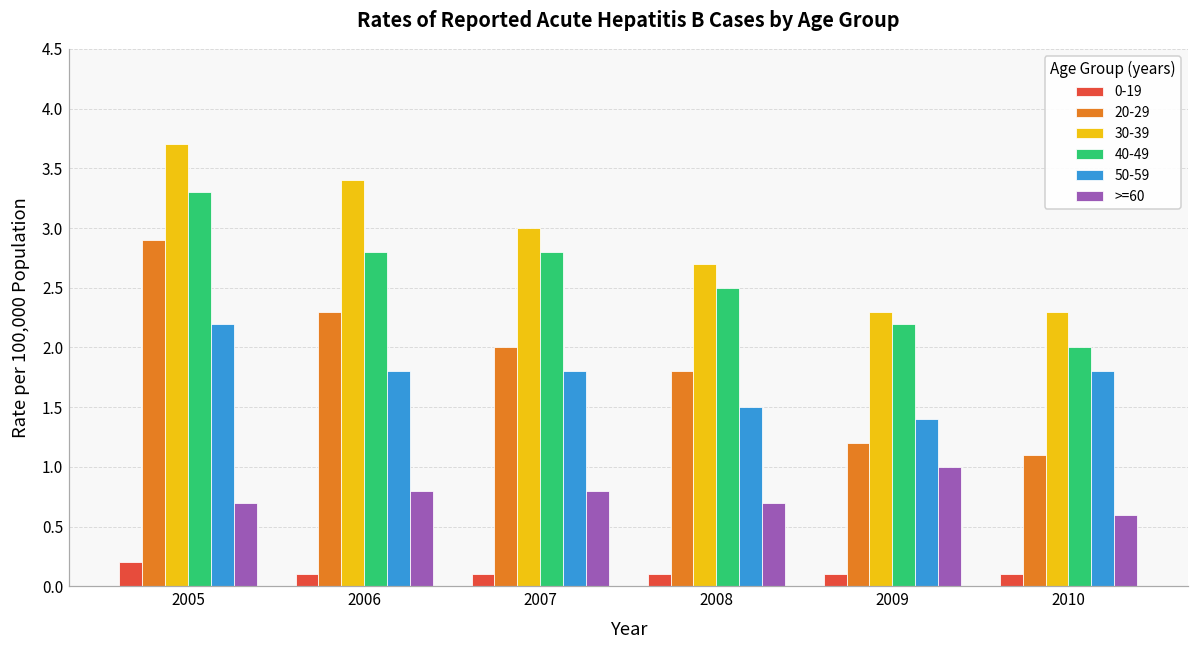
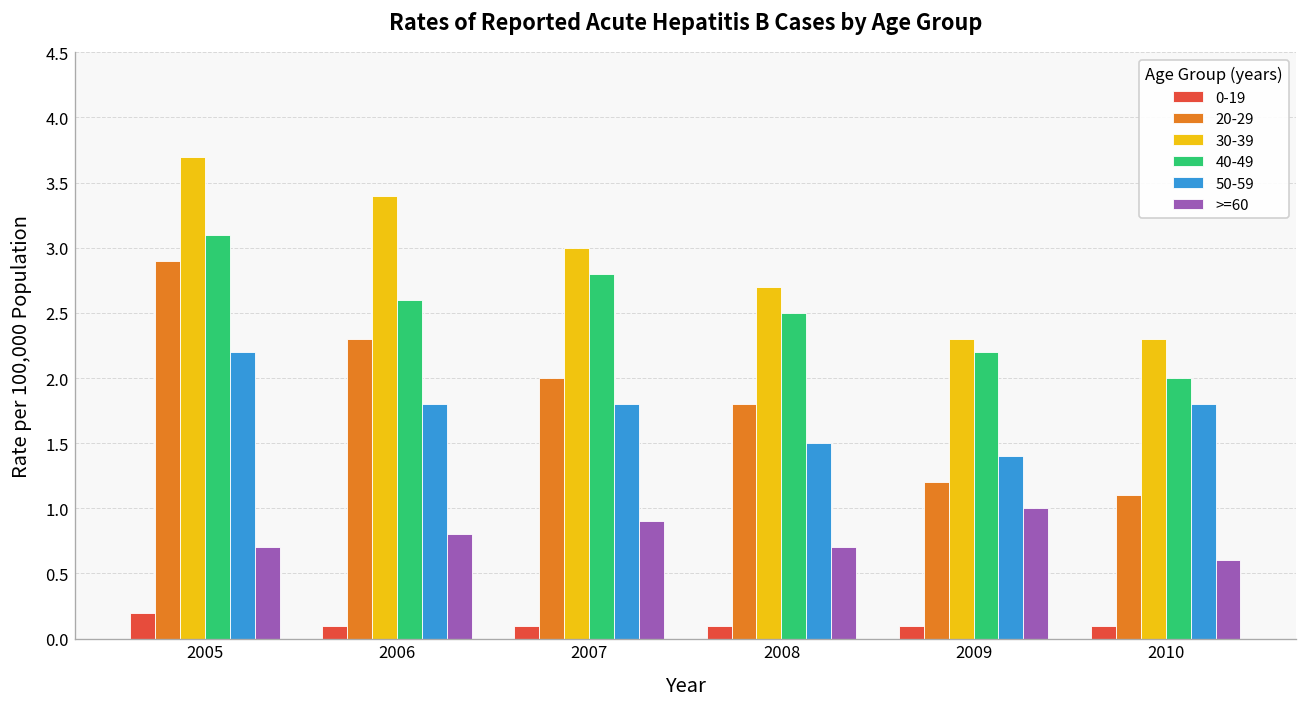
40-49, 2005: 3.3 -> 3.1
40-49, 2006: 2.8 -> 2.6
>=60, 2007: 0.8 -> 0.9
